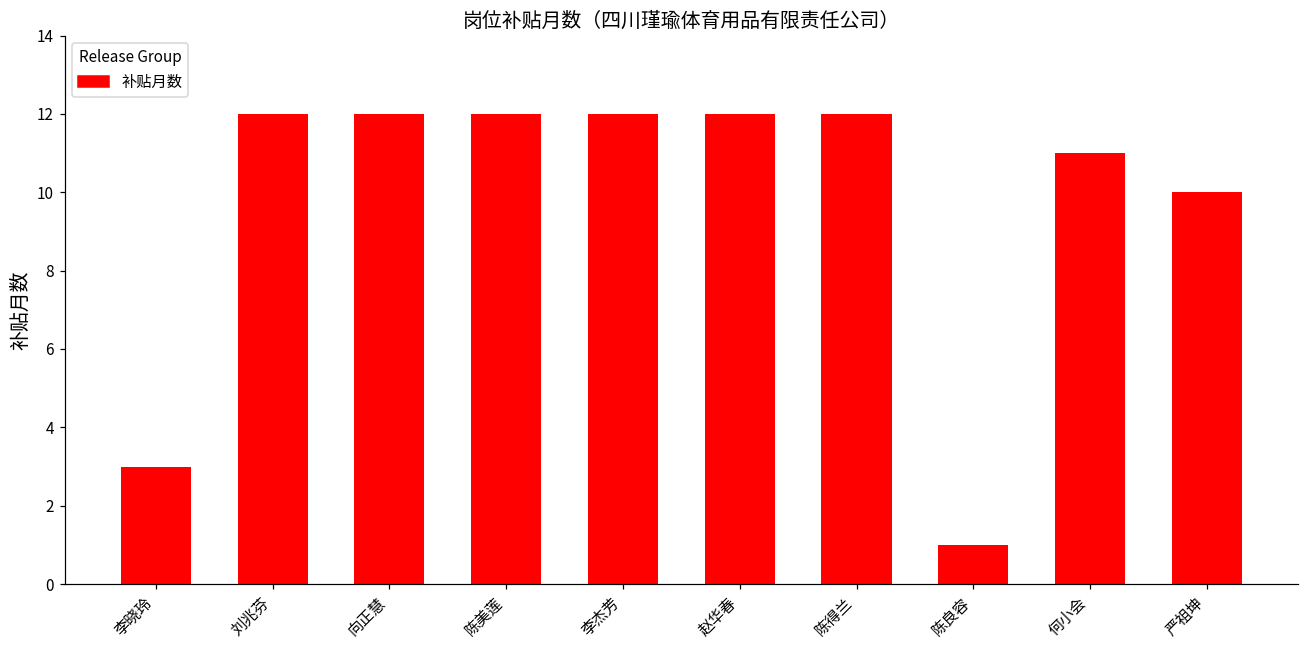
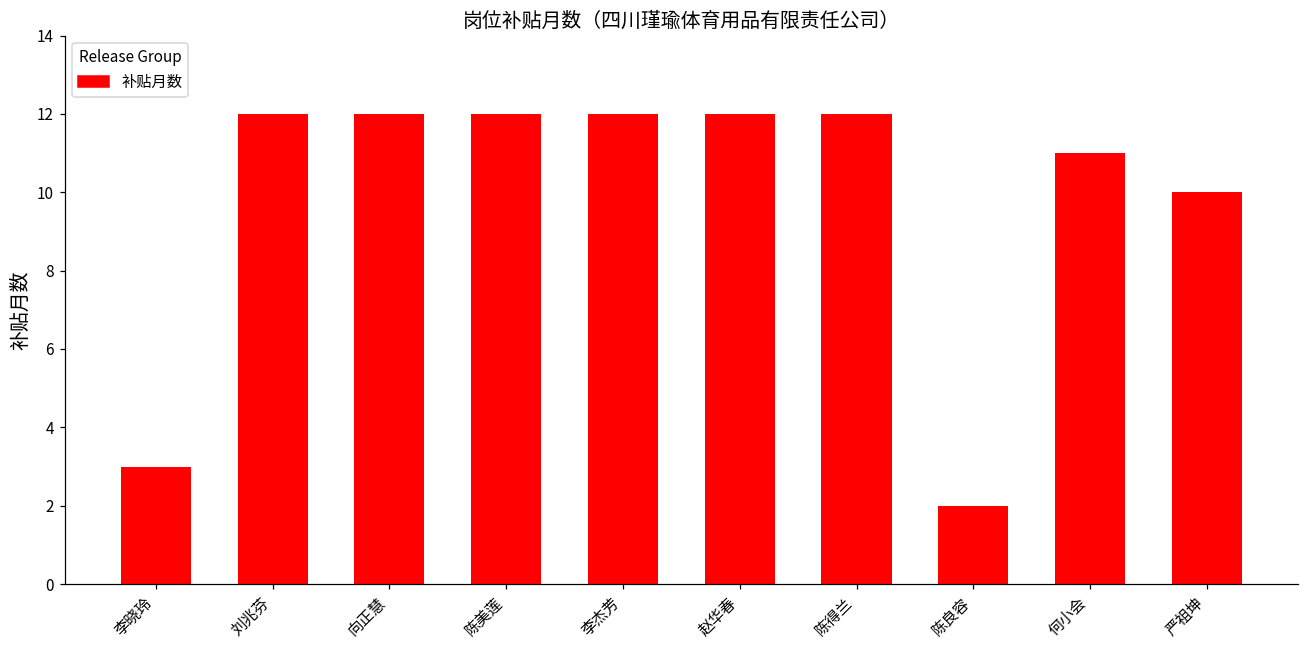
陈良容: 1 -> 2
